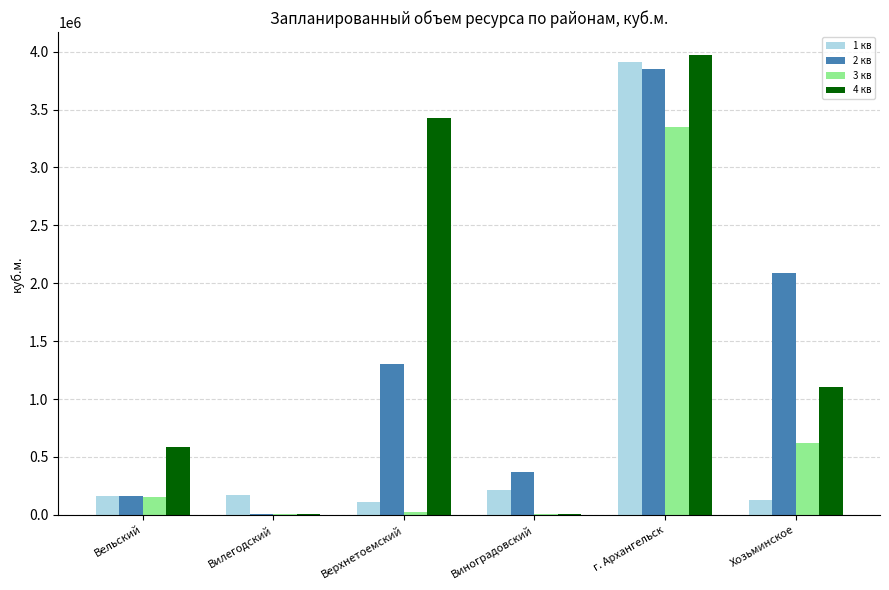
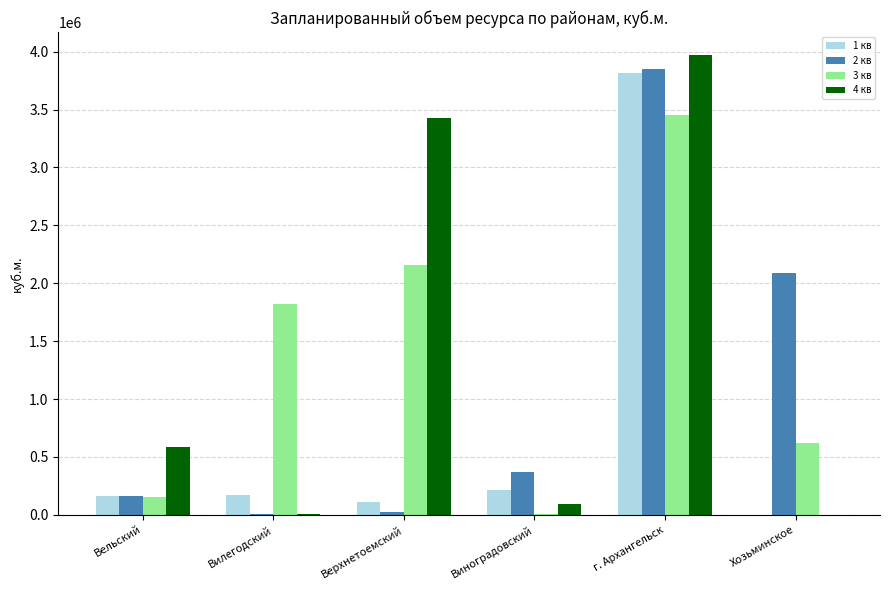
3 кв, Вилегодский: 0 -> 1820000
2 кв, Верхнетоемский: 1300000 -> 30000
3 кв, Верхнетоемский: 20000 -> 2160000
4 кв, Виноградовский: 10000 -> 90000
1 кв, г. Архангельск: 3910000 -> 3820000
3 кв, г. Архангельск: 3350000 -> 3450000
1 кв, Хозьминское: 130000 -> 0
4 кв, Хозьминское: 1110000 -> 0
